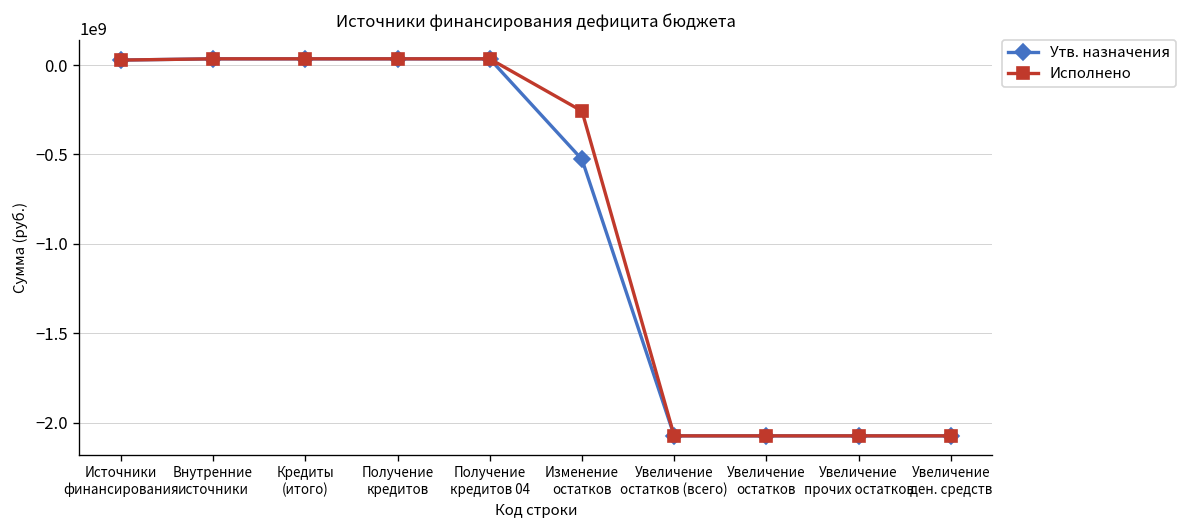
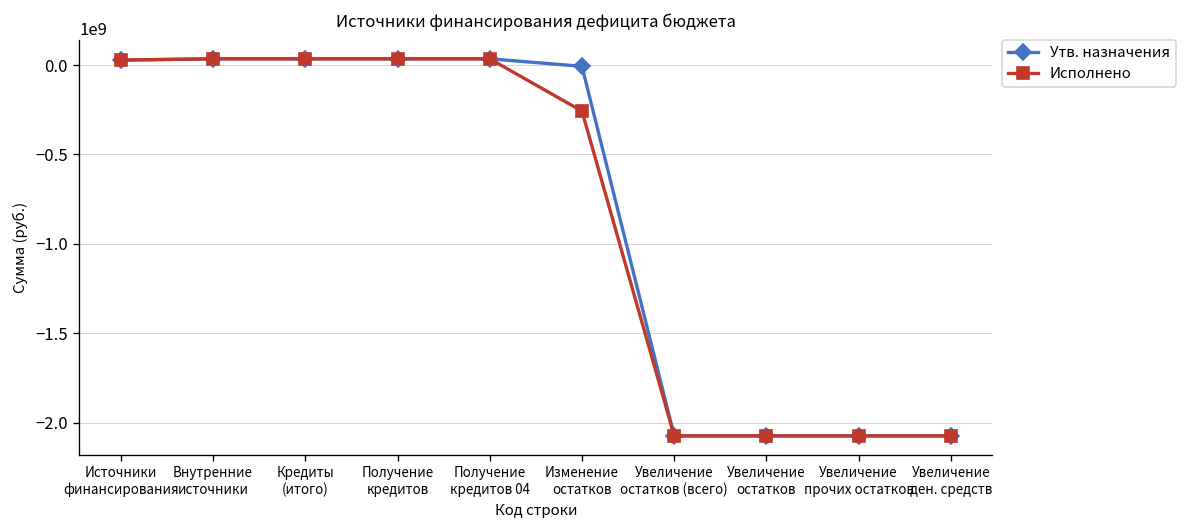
Утв. назначения, Изменение остатков: -530000000 -> -10000000
